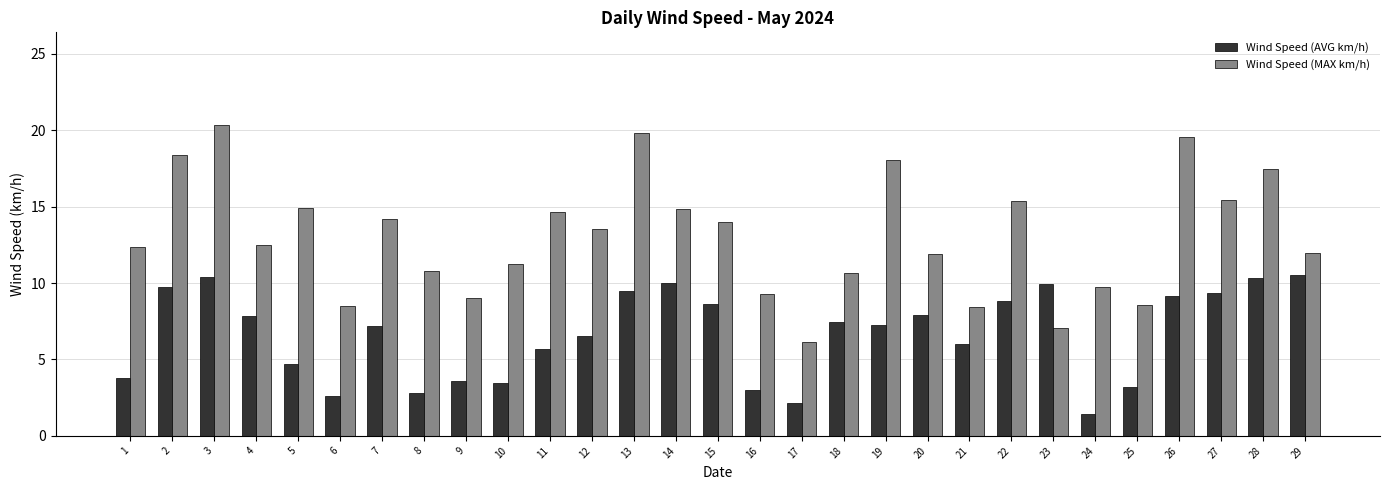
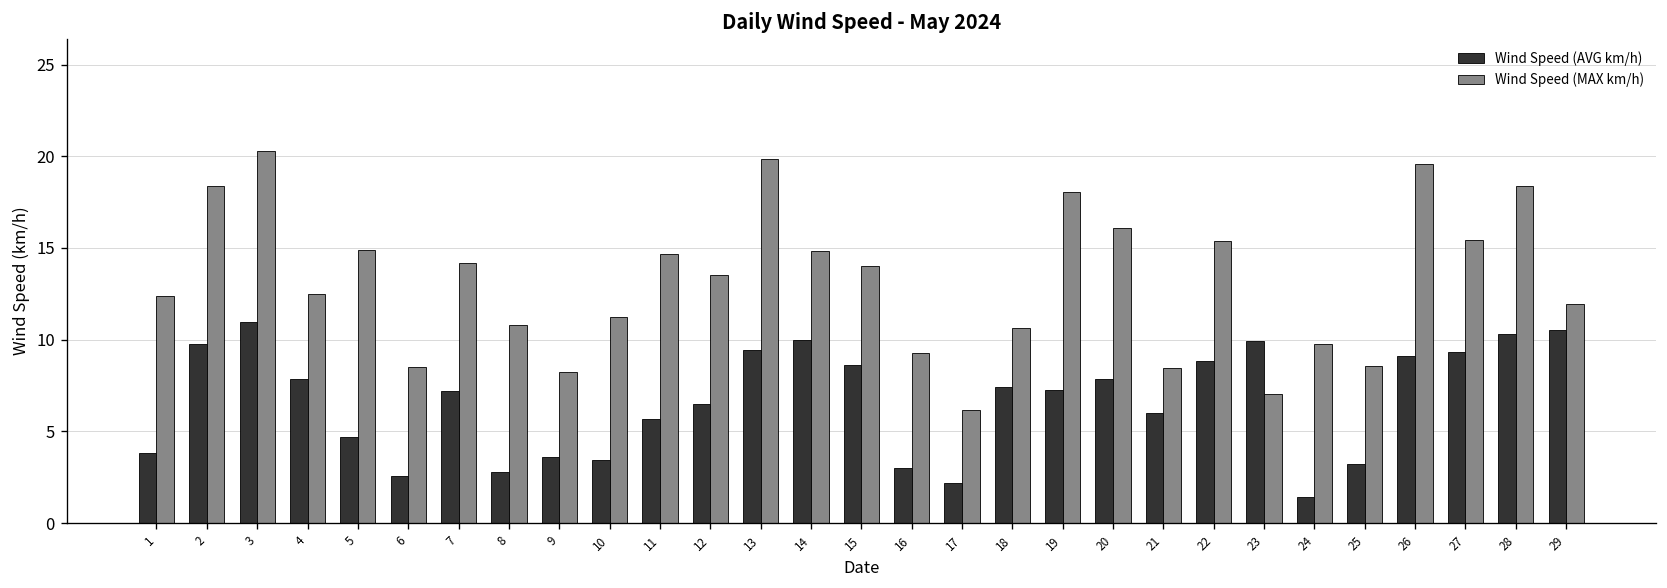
Wind Speed (AVG km/h), 3: 10.4 -> 11.0
Wind Speed (MAX km/h), 9: 9.0 -> 8.2
Wind Speed (MAX km/h), 20: 11.9 -> 16.1
Wind Speed (MAX km/h), 28: 17.5 -> 18.4
